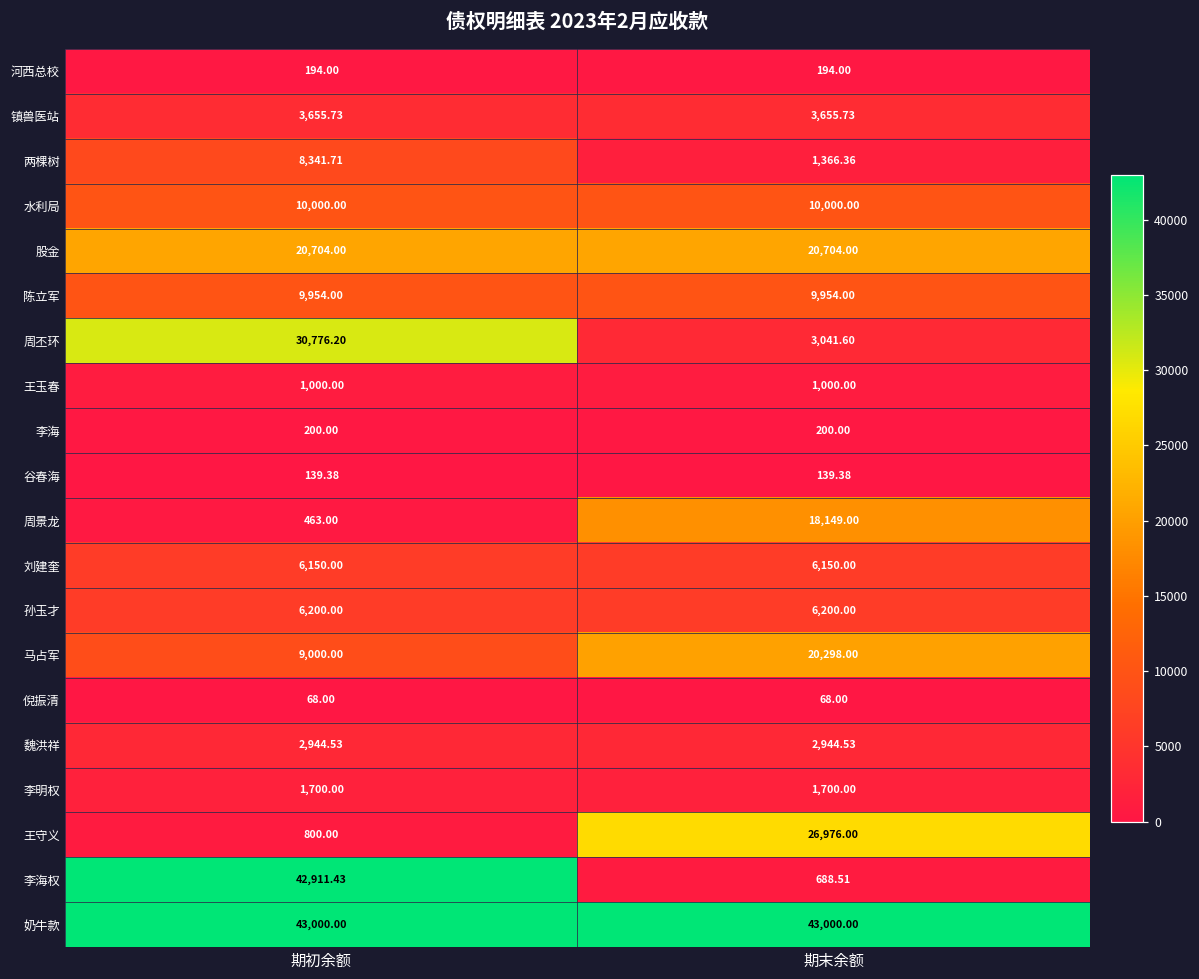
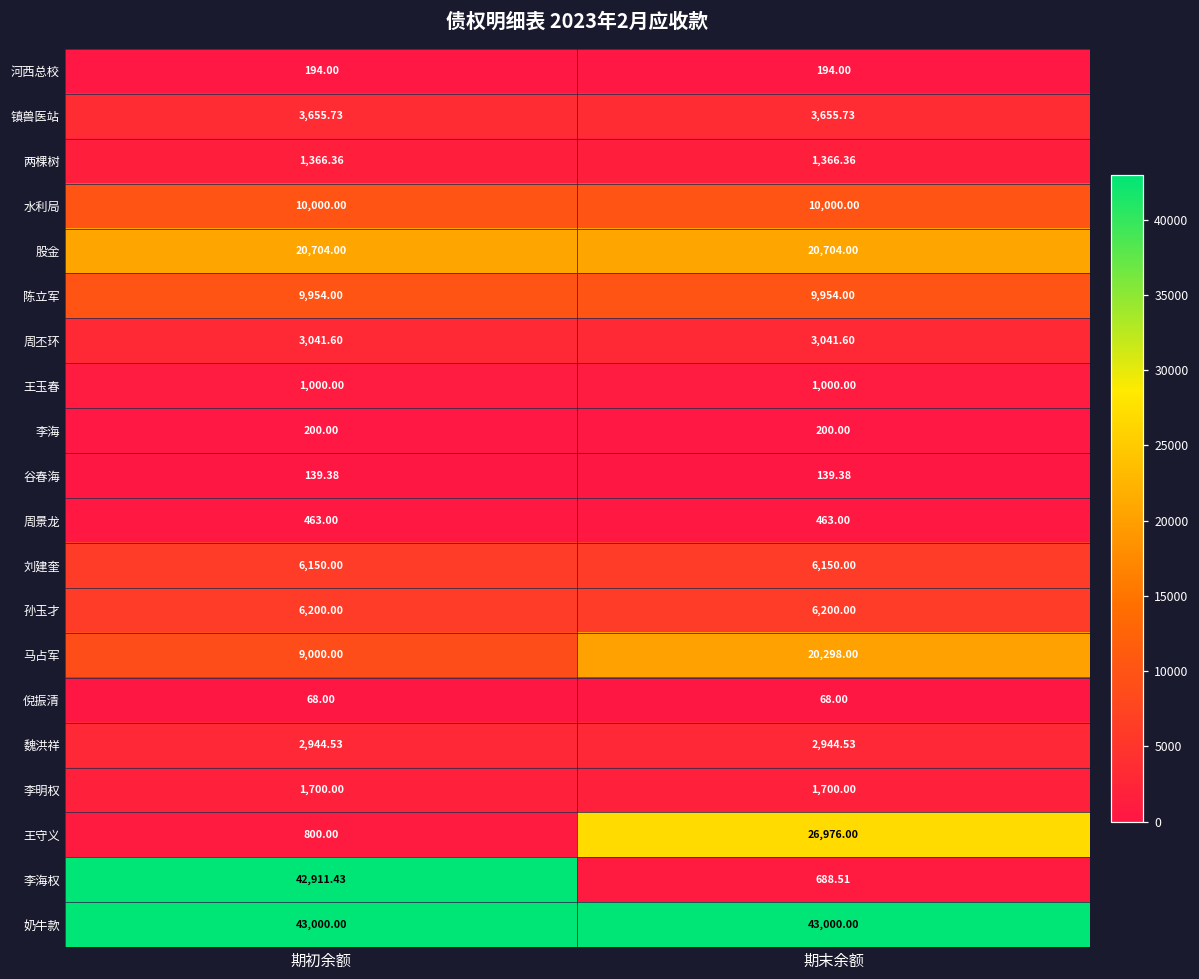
两棵树, 期初余额: 8,341.71 -> 1,366.36
周丕环, 期初余额: 30,776.20 -> 3,041.60
周景龙, 期末余额: 18,149.00 -> 463.00
